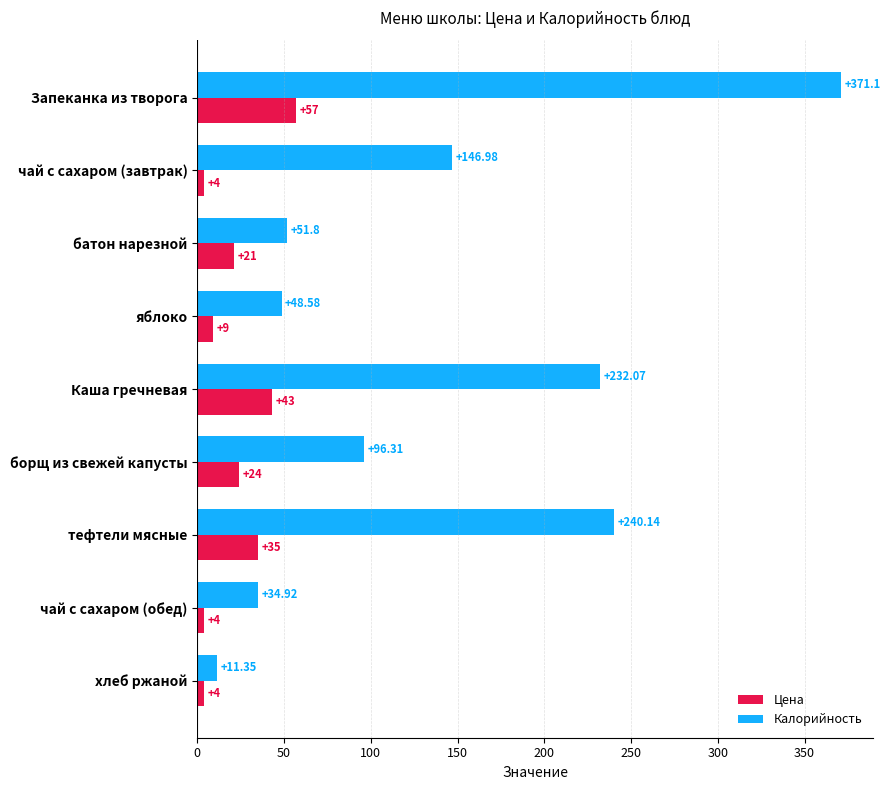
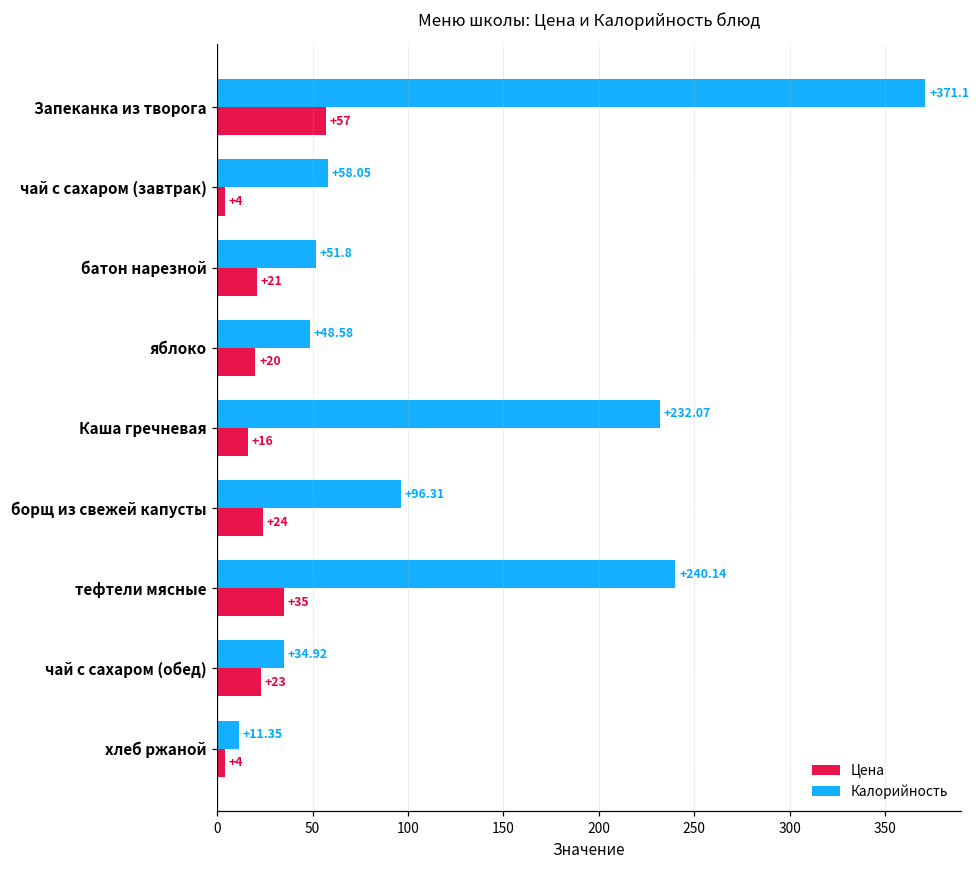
Калорийность, чай с сахаром (завтрак): +146.98 -> +58.05
Цена, яблоко: +9 -> +20
Цена, Каша гречневая: +43 -> +16
Цена, чай с сахаром (обед): +4 -> +23
